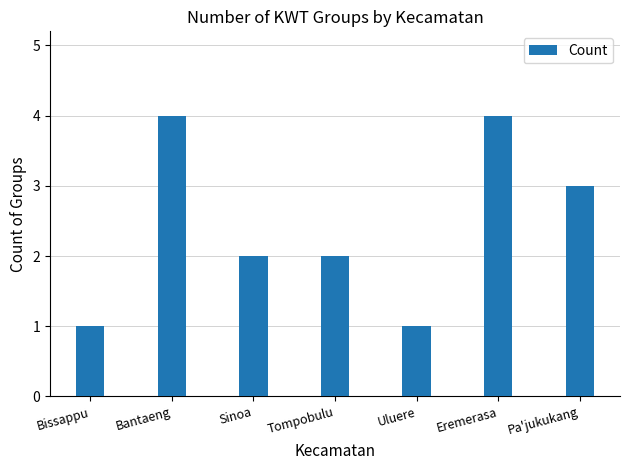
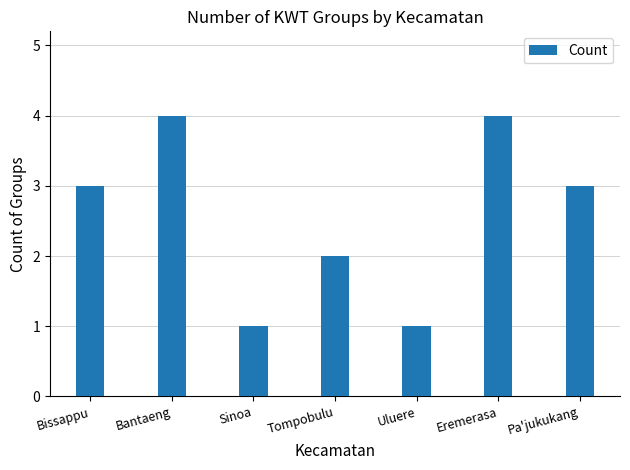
Bissappu: 1 -> 3
Sinoa: 2 -> 1
